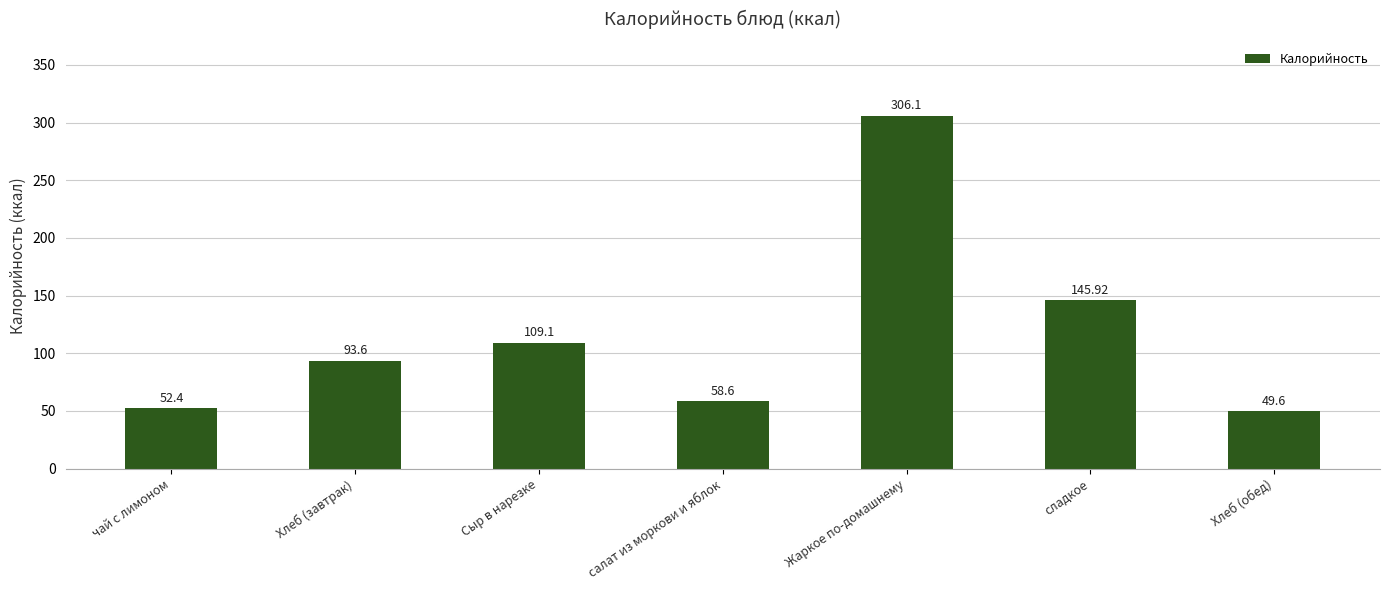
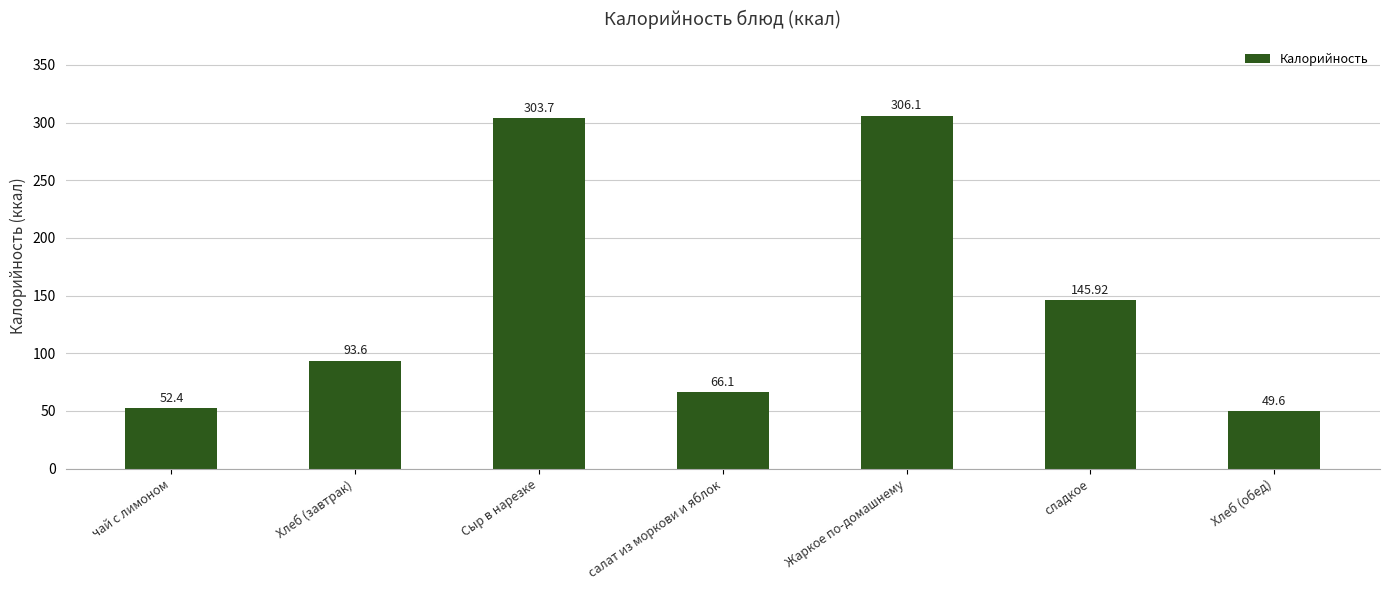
Сыр в нарезке: 109.1 -> 303.7
салат из моркови и яблок: 58.6 -> 66.1
